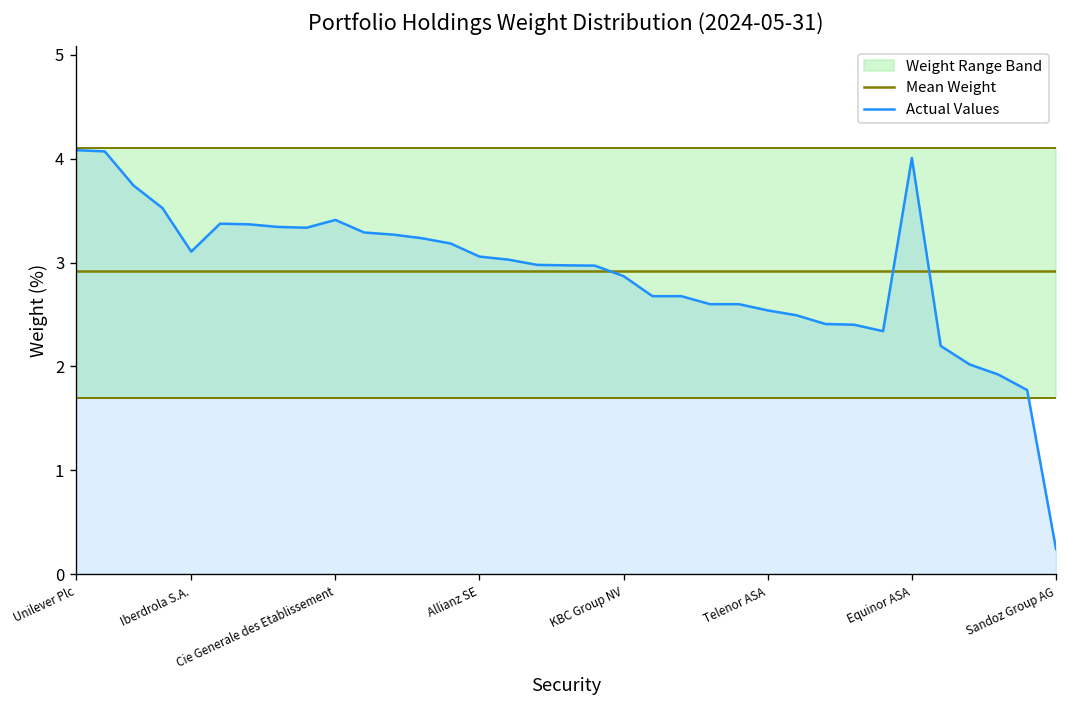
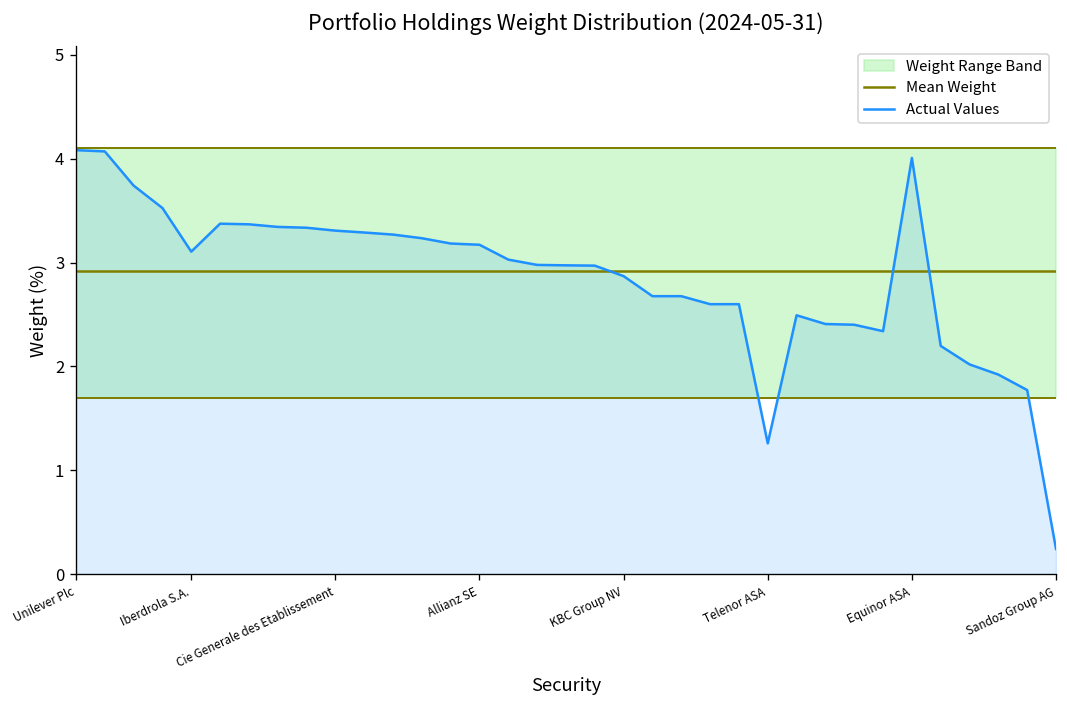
Actual Values, Cie Generale des Etablissement: 3.4 -> 3.3
Actual Values, Allianz SE: 3.1 -> 3.2
Actual Values, Telenor ASA: 2.5 -> 1.3
